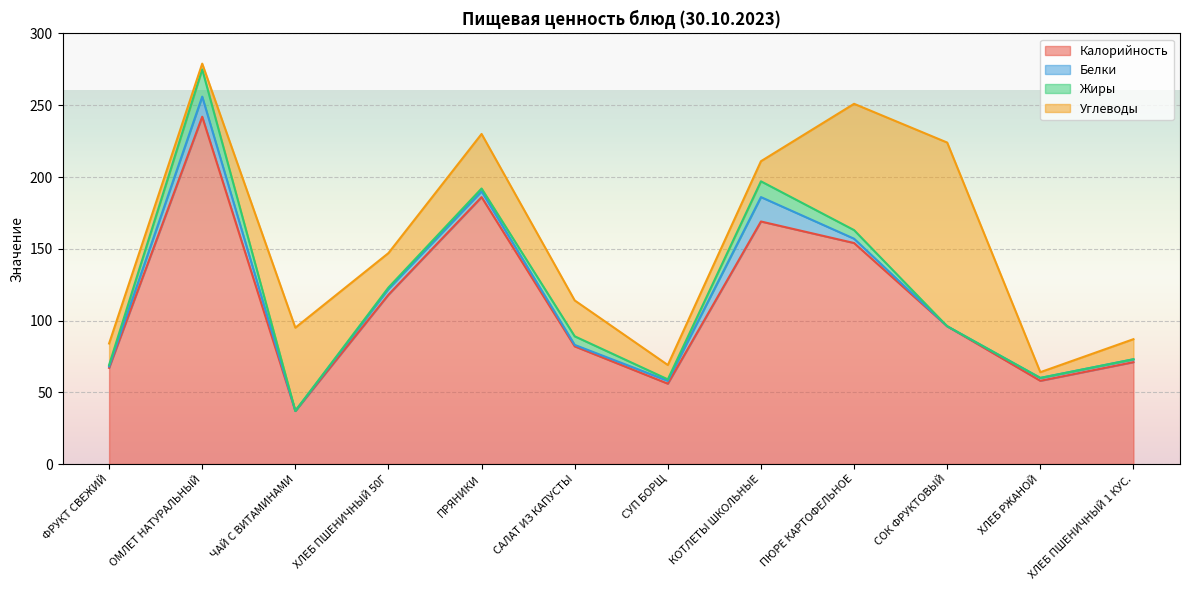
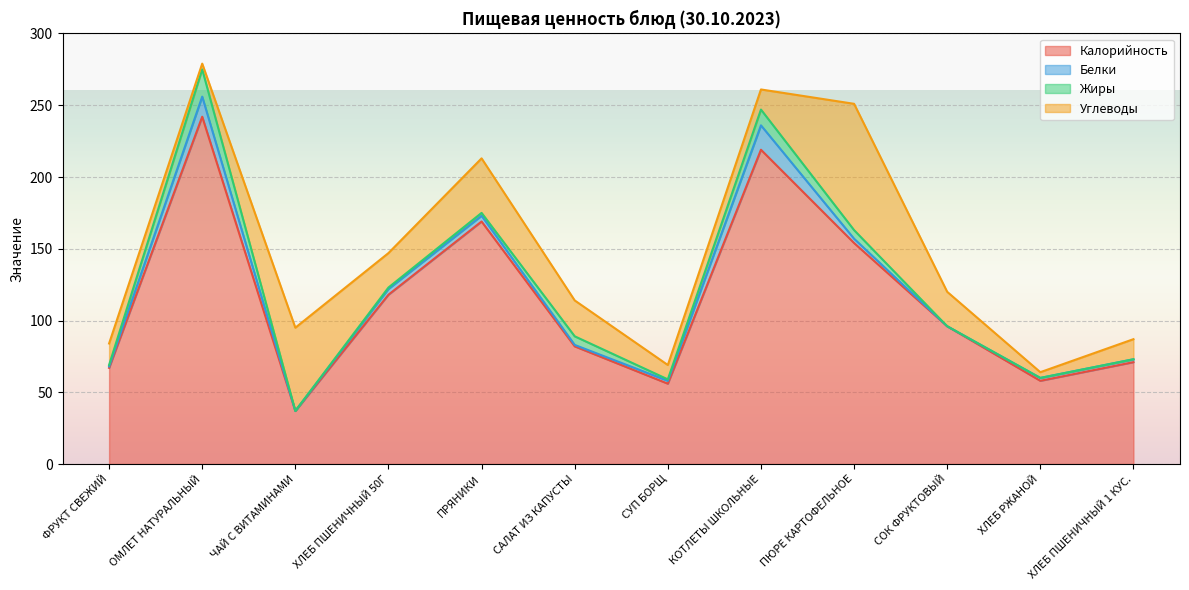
Калорийность, ПРЯНИКИ: 186 -> 169
Калорийность, КОТЛЕТЫ ШКОЛЬНЫЕ: 169 -> 219
Углеводы, СОК ФРУКТОВЫЙ: 128 -> 24
